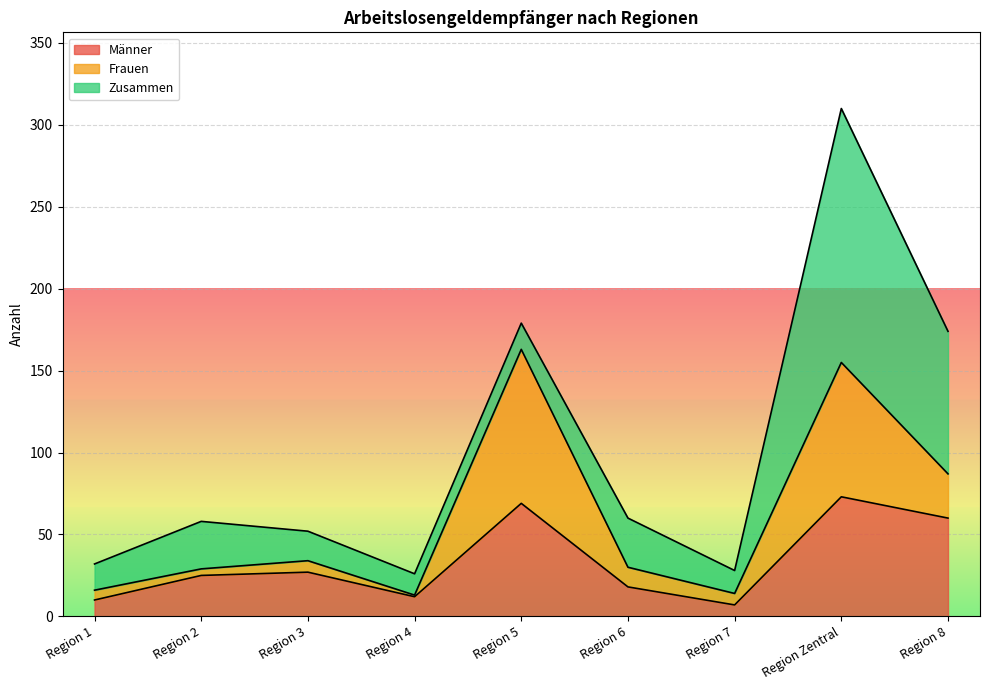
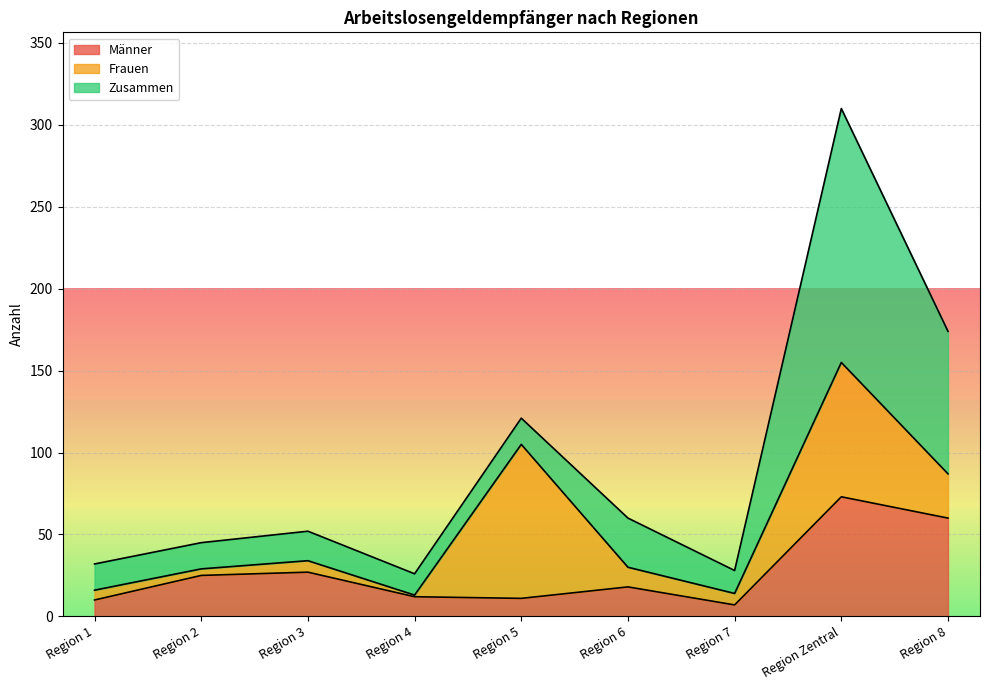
Zusammen, Region 2: 29 -> 16
Männer, Region 5: 69 -> 11
